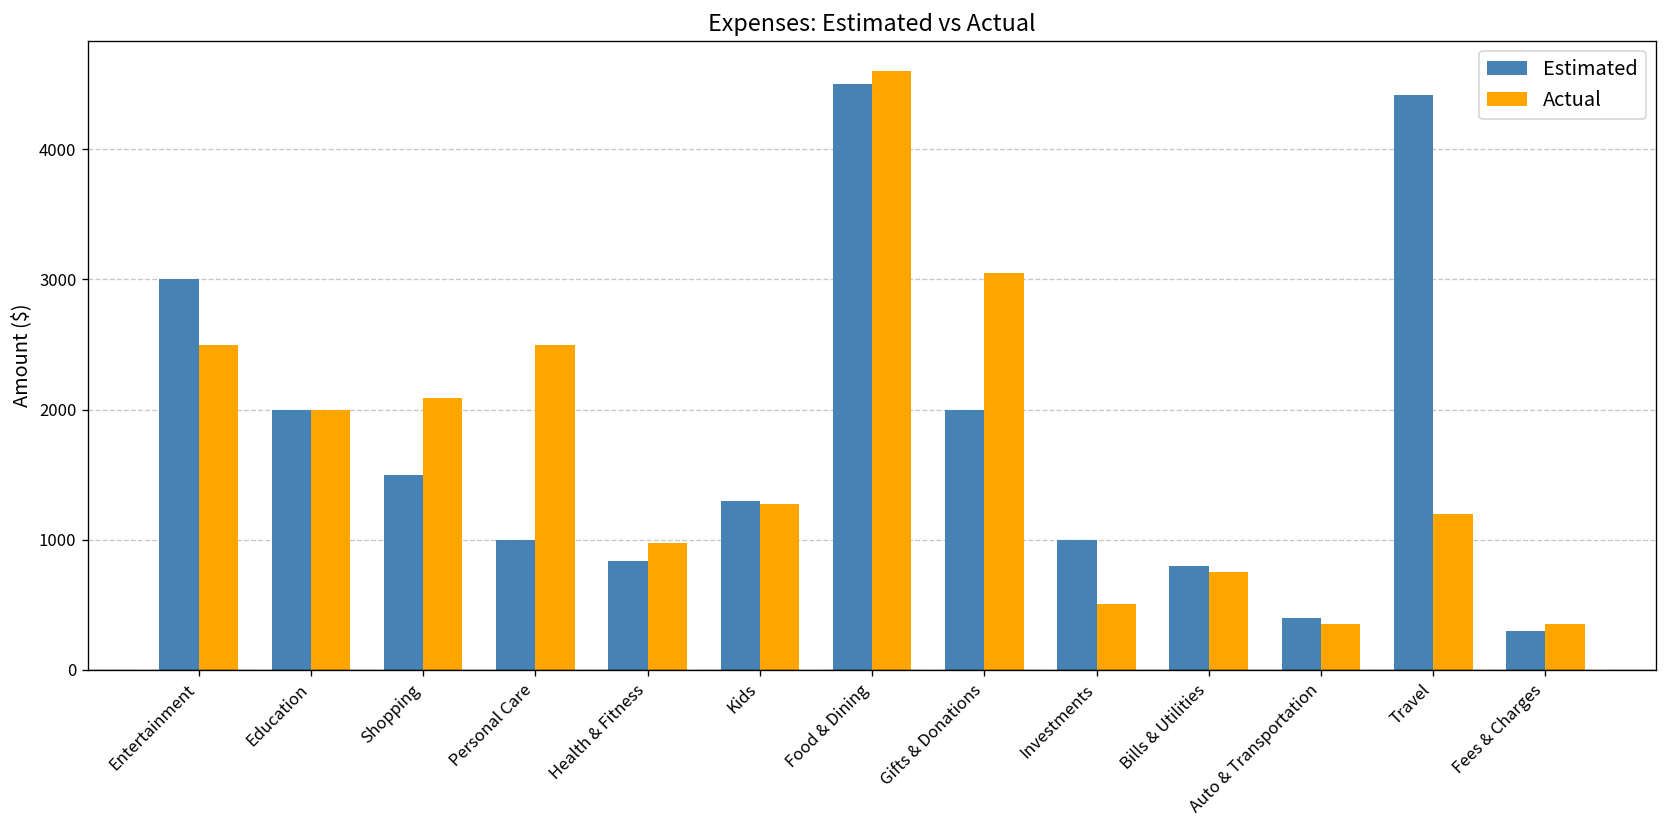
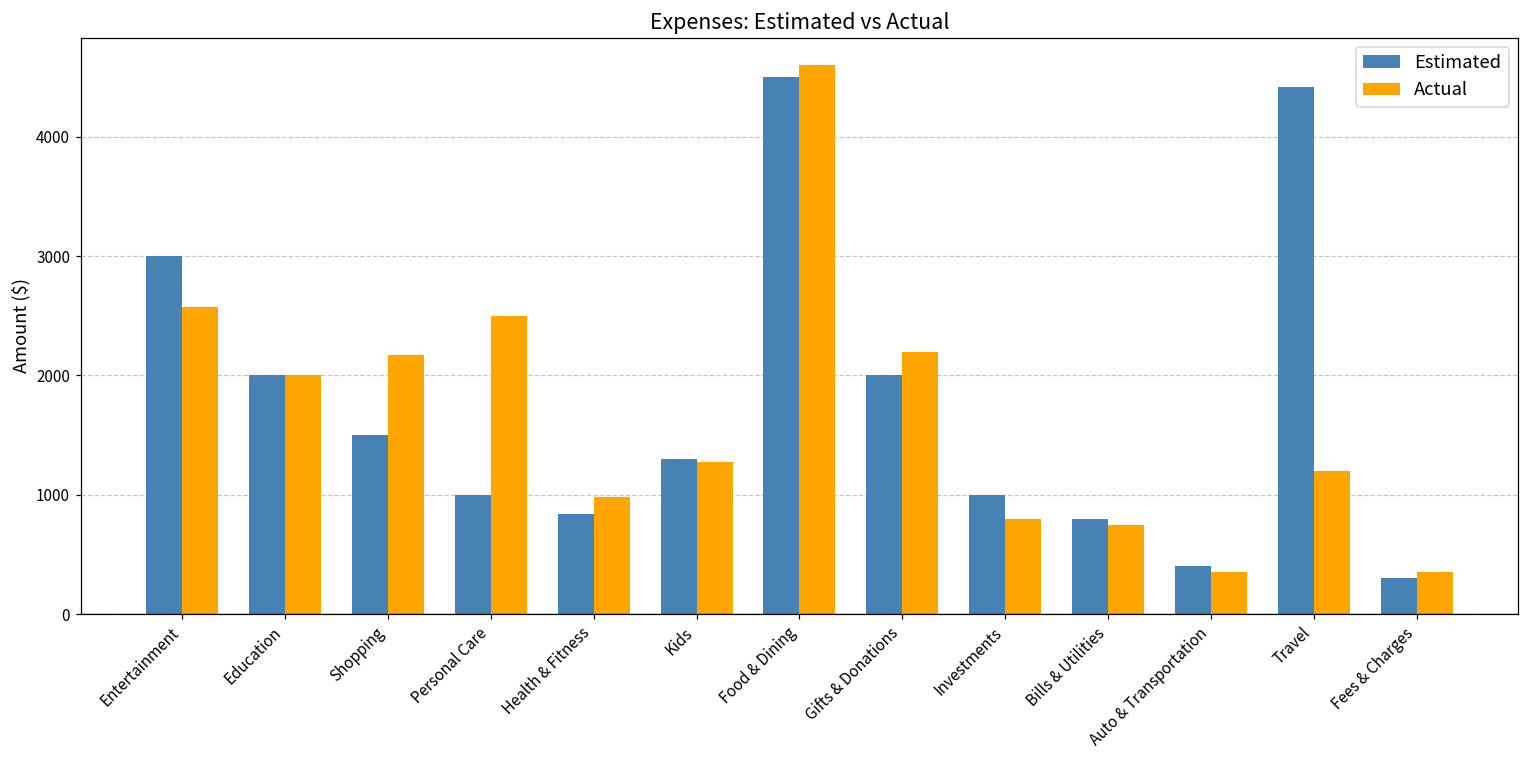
Actual, Entertainment: 2500 -> 2580
Actual, Shopping: 2090 -> 2180
Actual, Gifts & Donations: 3050 -> 2200
Actual, Investments: 510 -> 800
